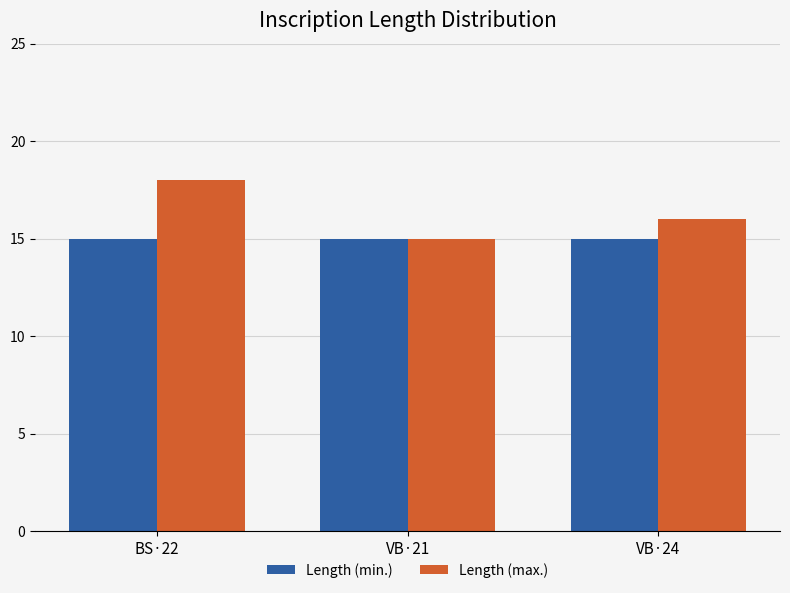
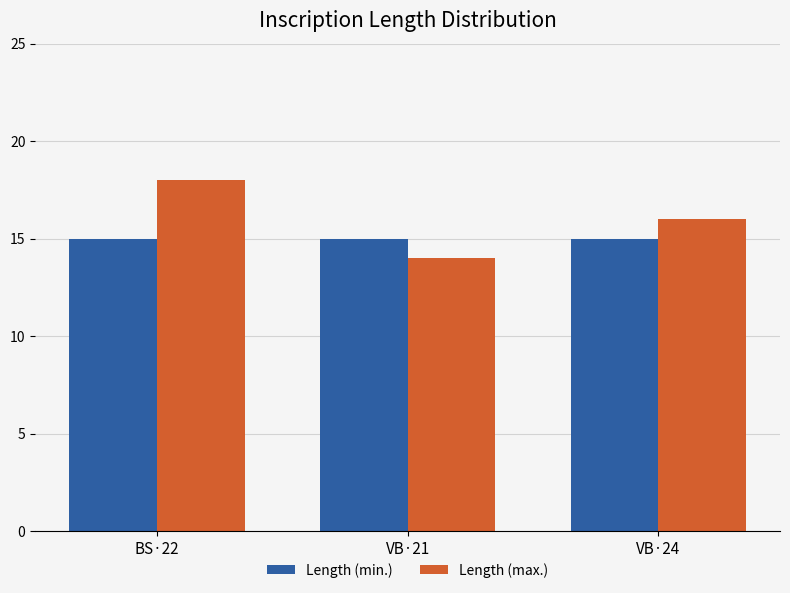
Length (max.), VB·21: 15 -> 14
